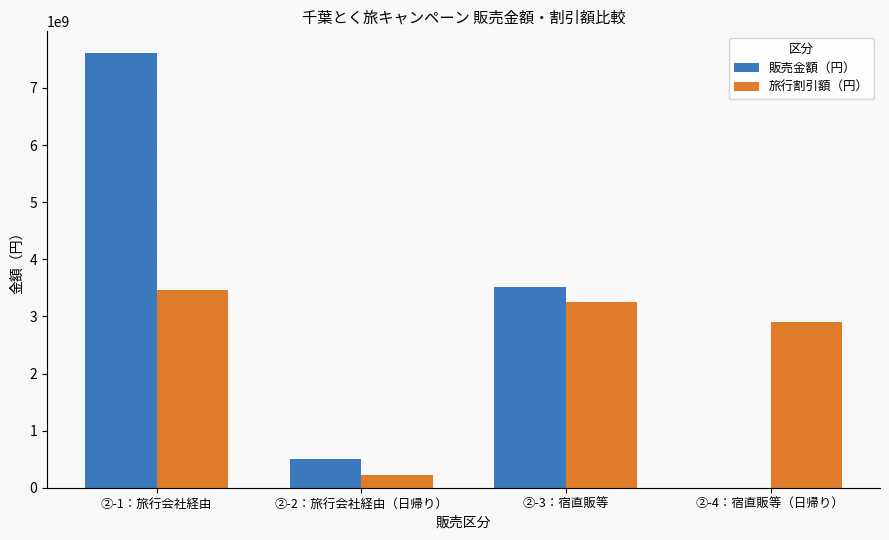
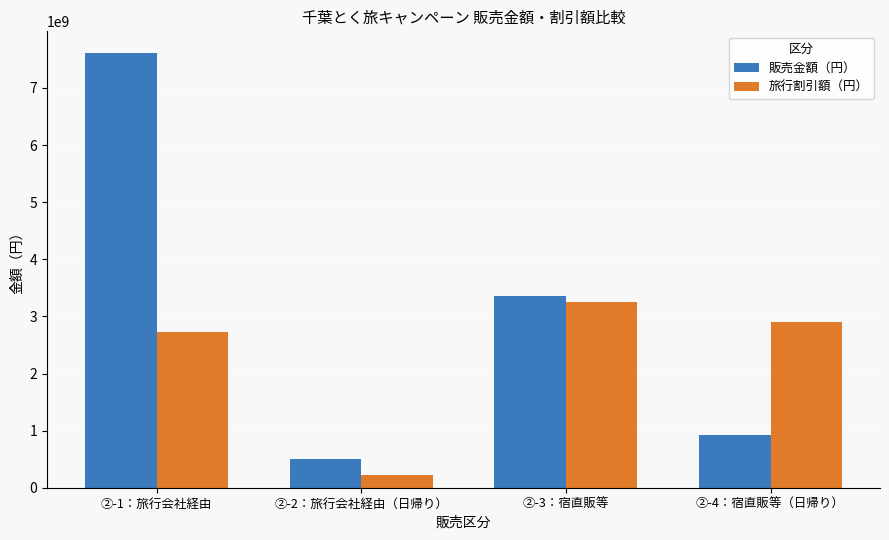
旅行割引額（円）, ②-1：旅行会社経由: 3500000000 -> 2700000000
販売金額（円）, ②-3：宿直販等: 3500000000 -> 3400000000
販売金額（円）, ②-4：宿直販等（日帰り）: 0 -> 900000000
